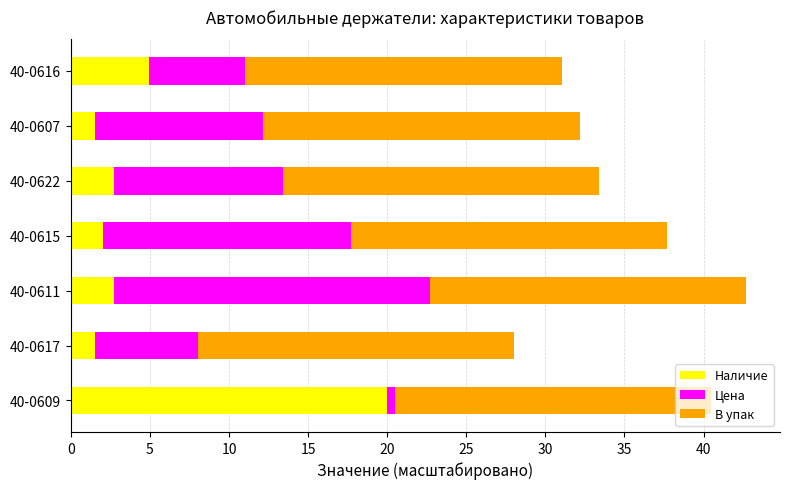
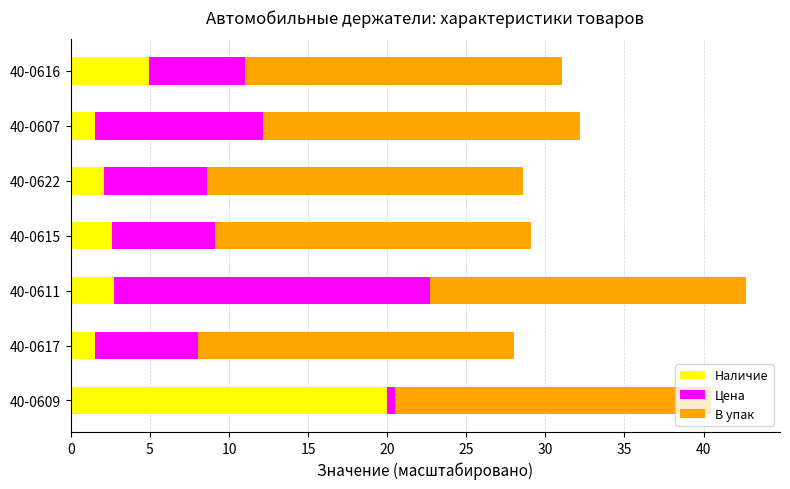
Наличие, 40-0622: 2.7 -> 2.1
Цена, 40-0622: 10.7 -> 6.5
Наличие, 40-0615: 2.0 -> 2.6
Цена, 40-0615: 15.6 -> 6.5
